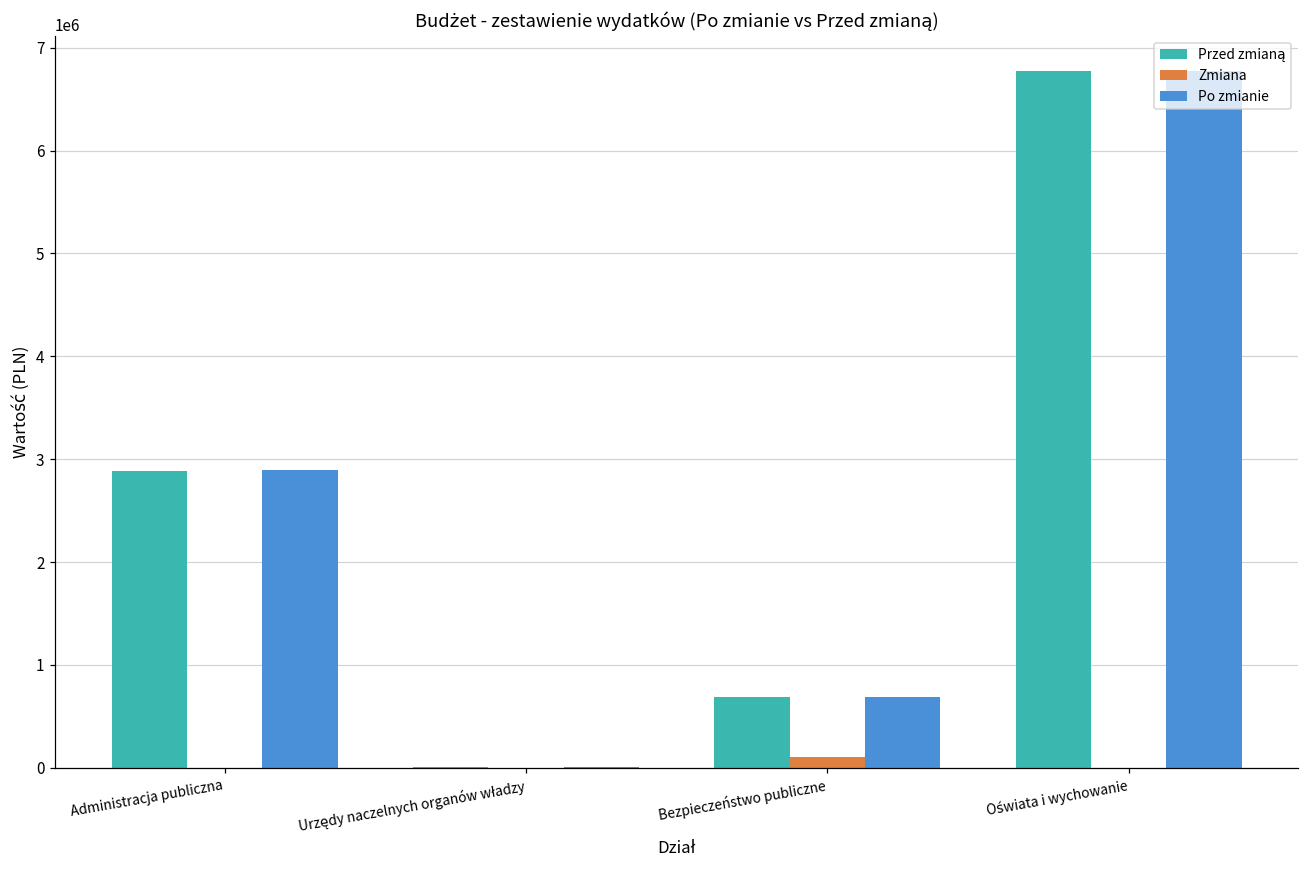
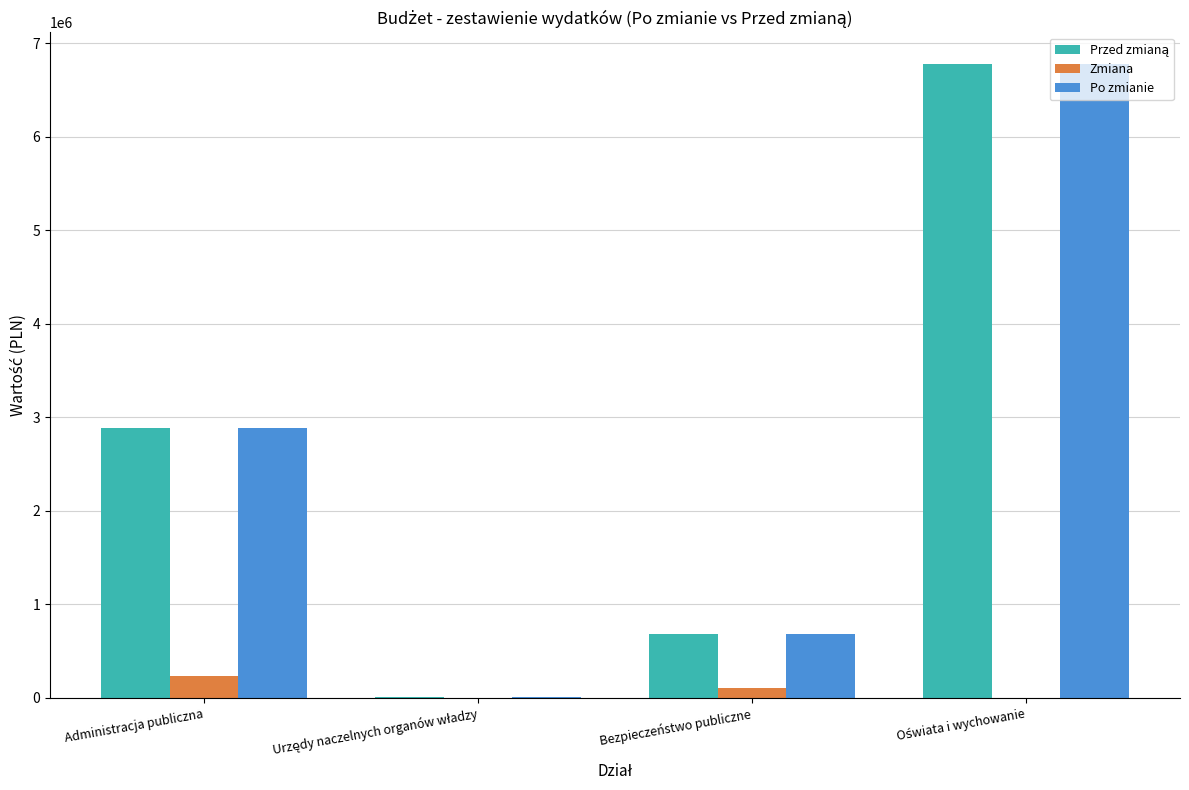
Zmiana, Administracja publiczna: 0 -> 200000
